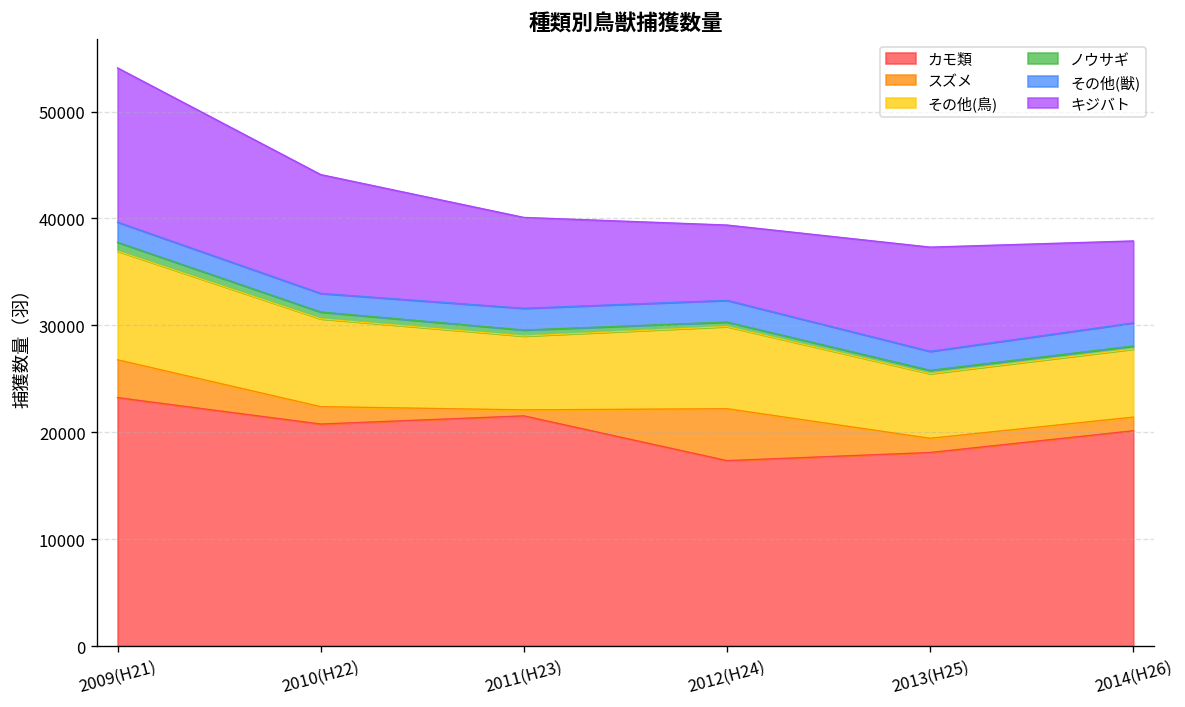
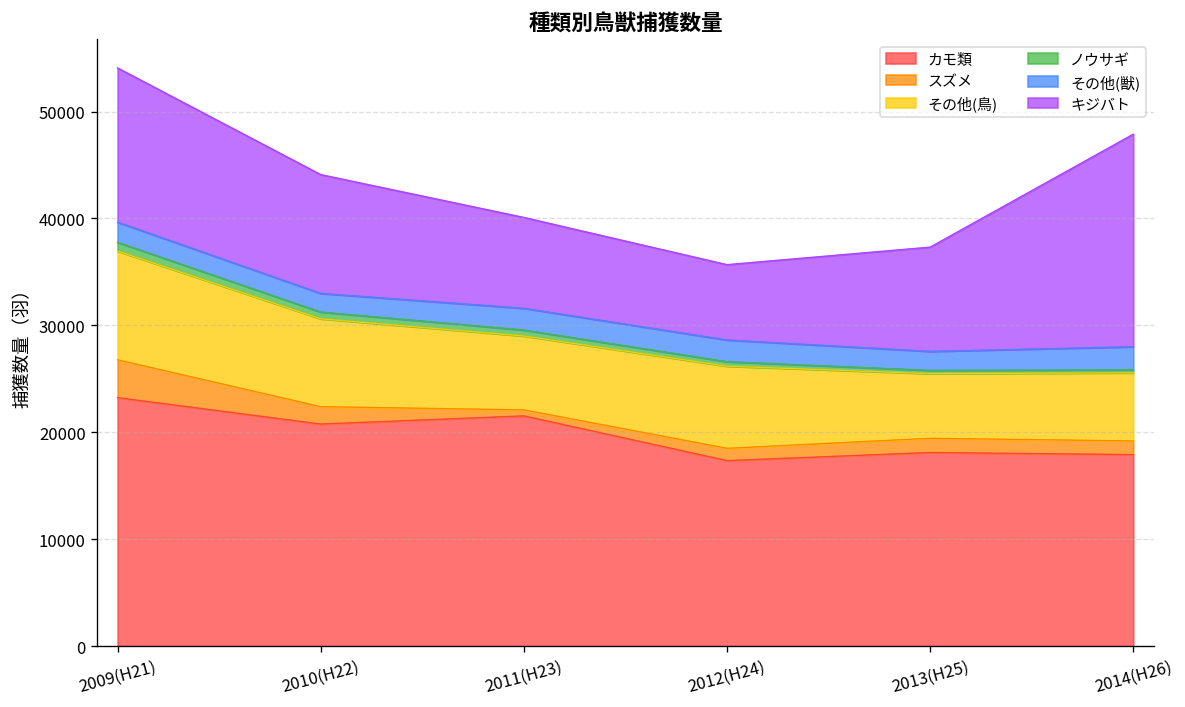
スズメ, 2012(H24): 5000 -> 1000
カモ類, 2014(H26): 20000 -> 18000
キジバト, 2014(H26): 8000 -> 20000
